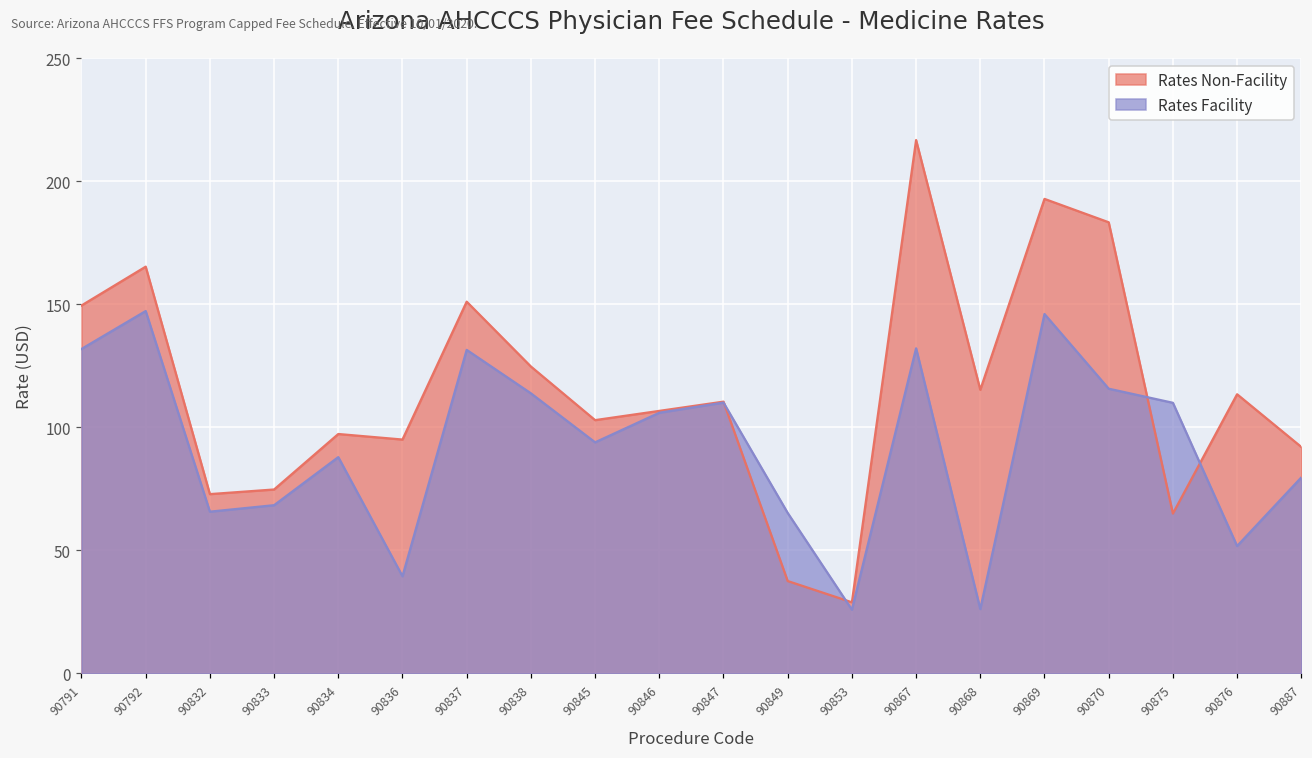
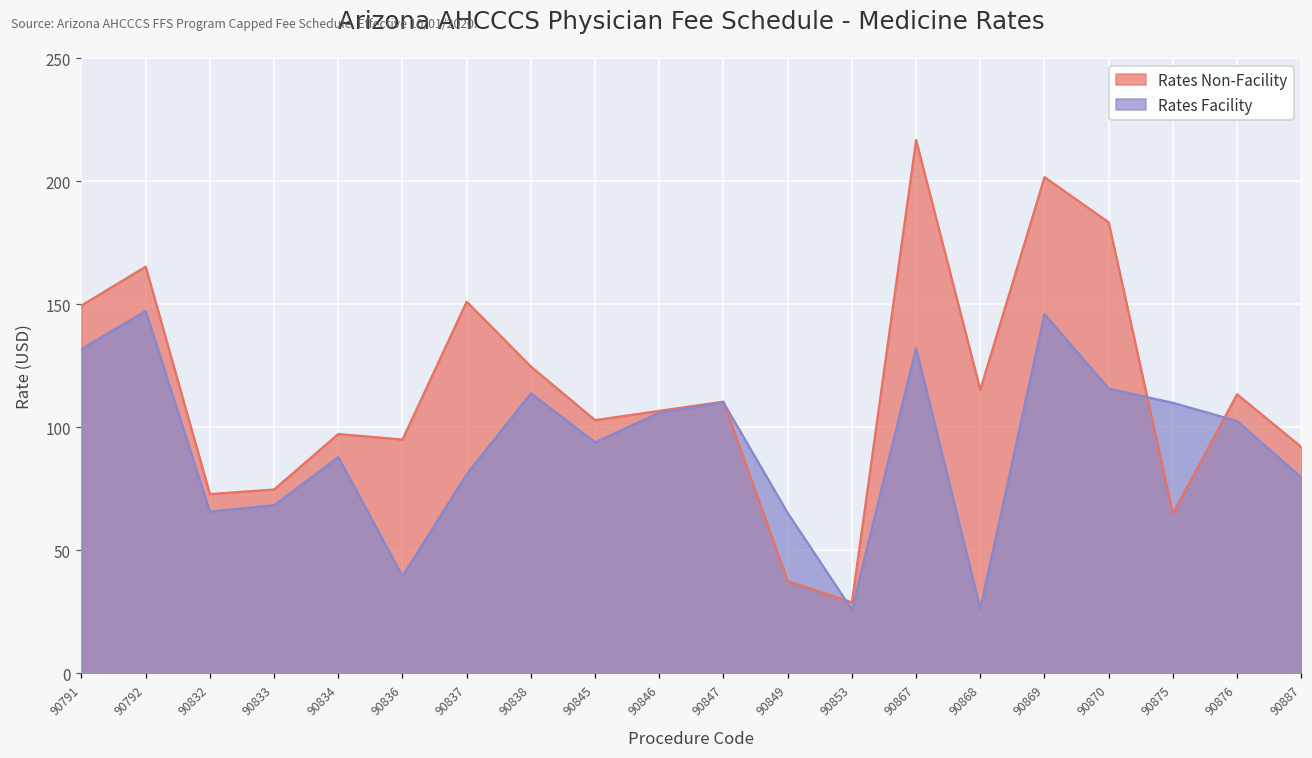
Rates Facility, 90837: 131 -> 81
Rates Non-Facility, 90869: 193 -> 202
Rates Facility, 90876: 52 -> 103
